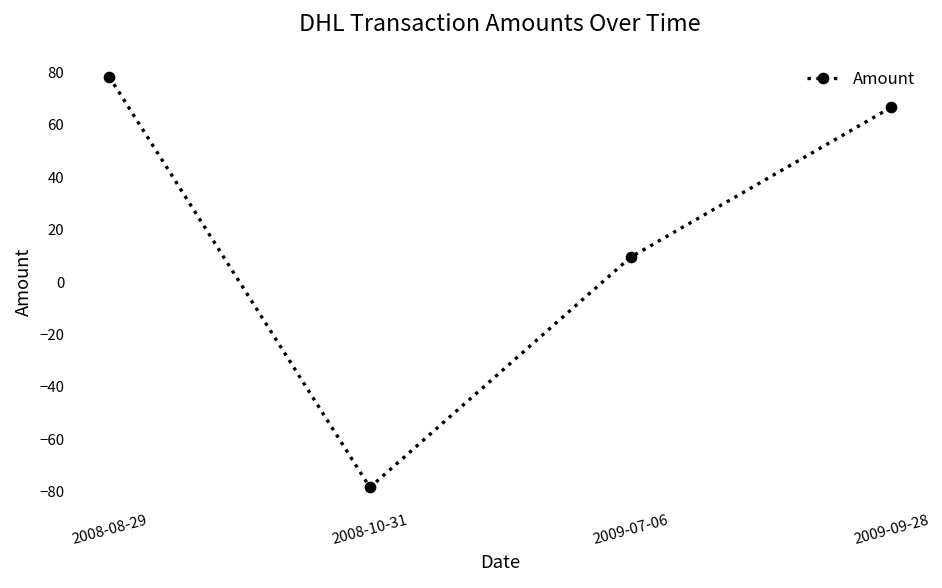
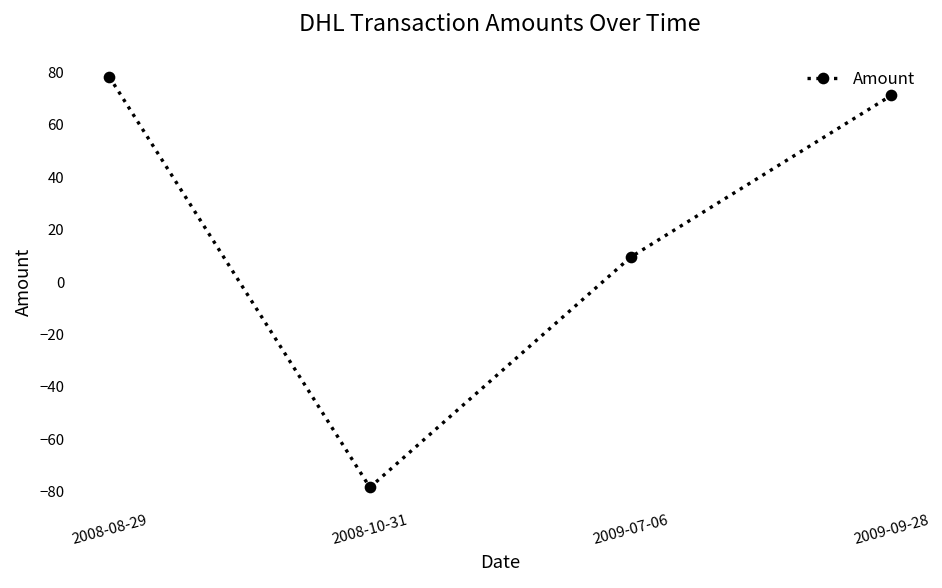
2009-09-28: 67 -> 71
